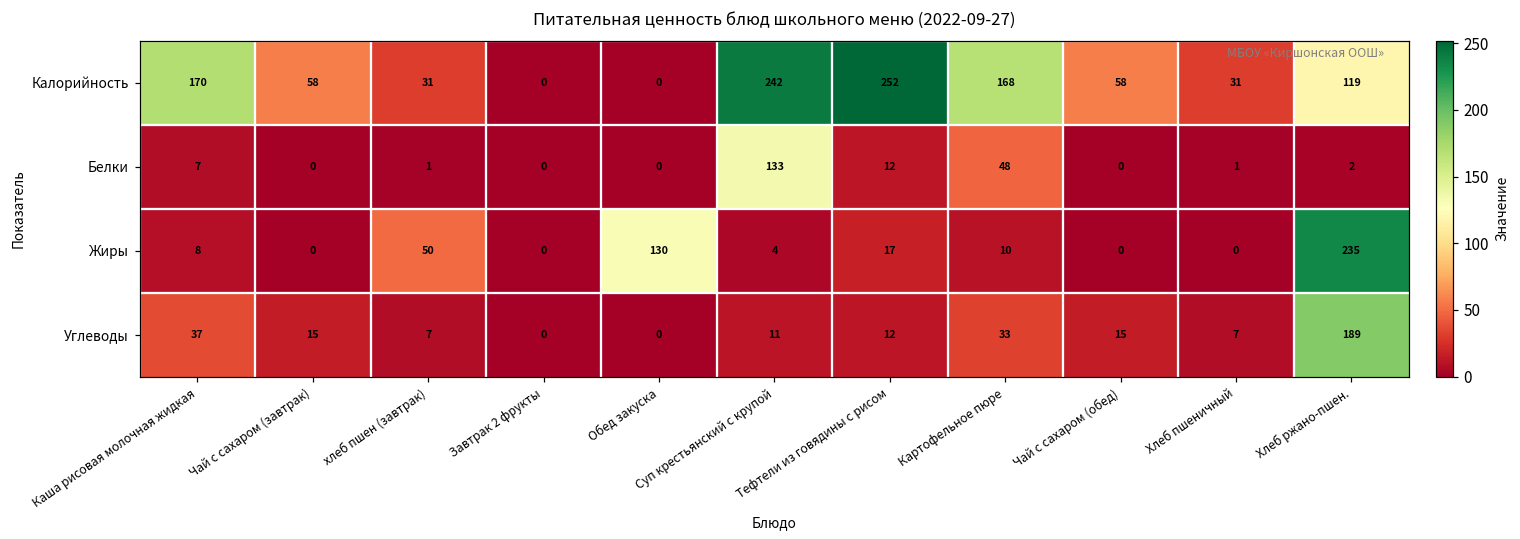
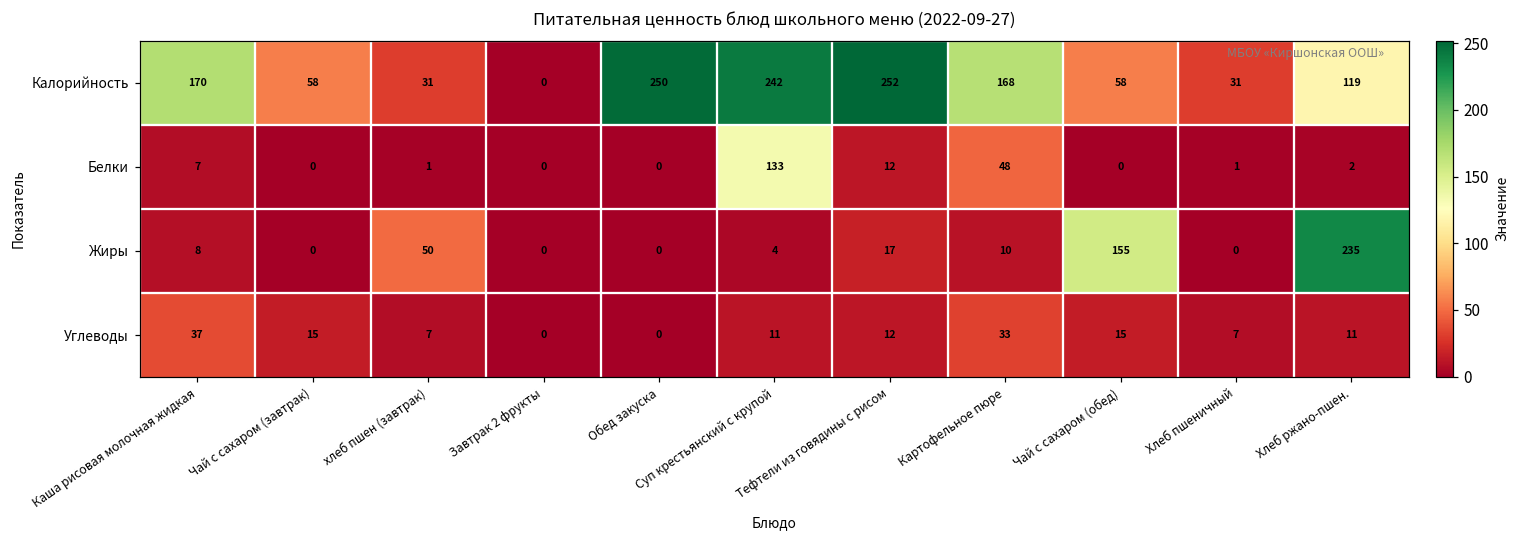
Калорийность, Обед закуска: 0 -> 250
Жиры, Обед закуска: 130 -> 0
Жиры, Чай с сахаром (обед): 0 -> 155
Углеводы, Хлеб ржано-пшен.: 189 -> 11
